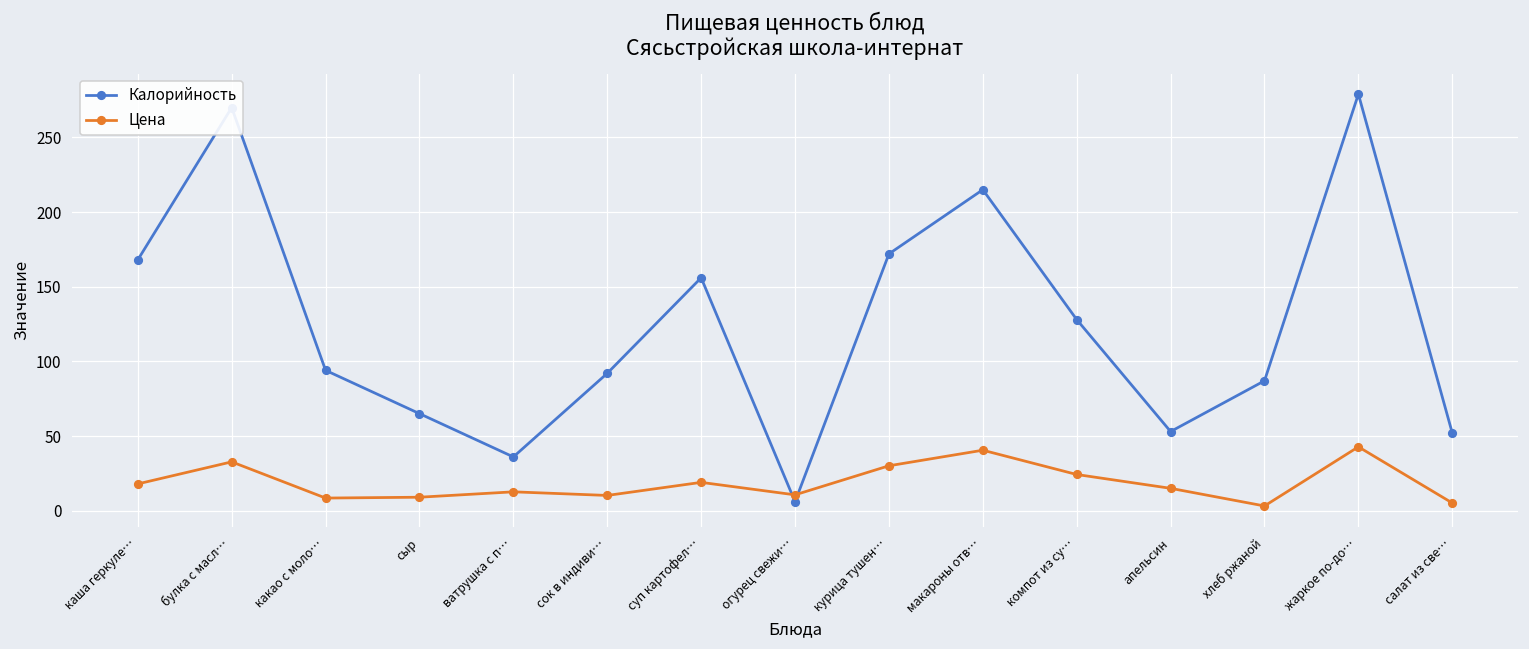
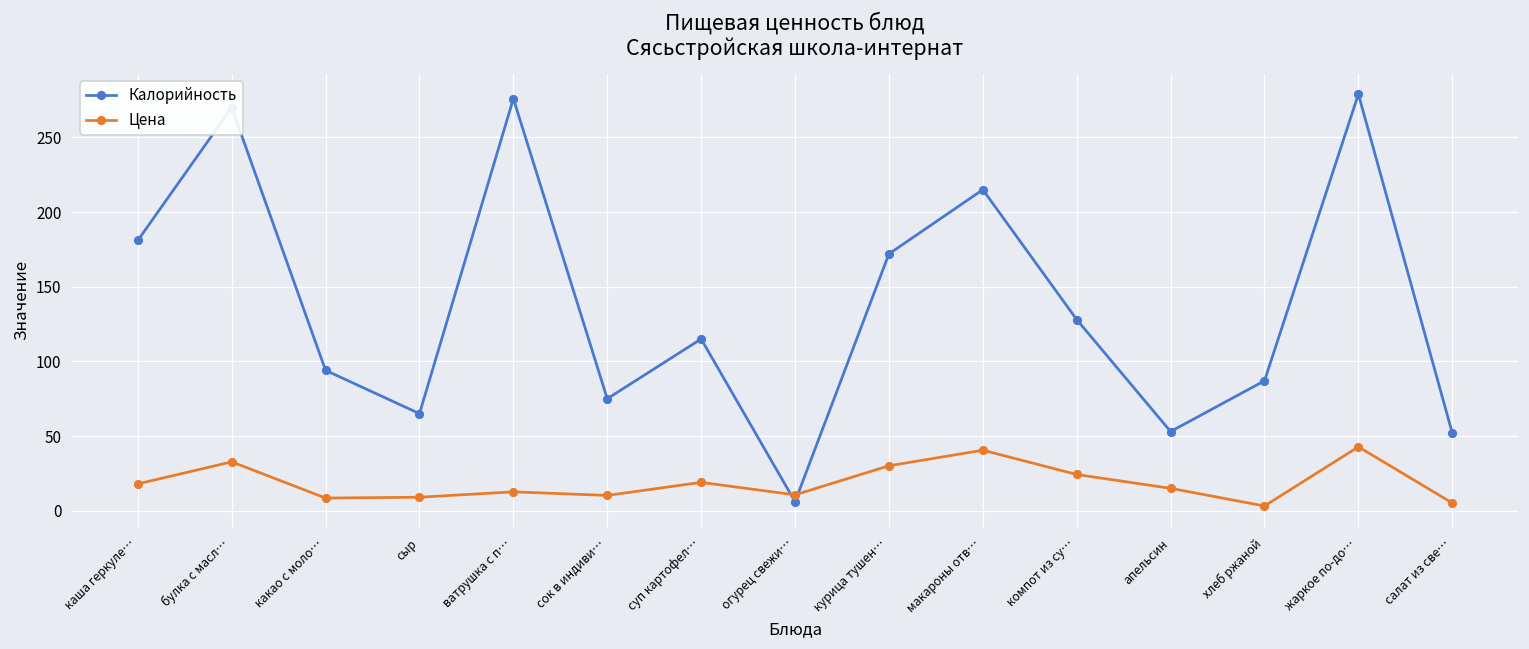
Калорийность, каша геркуле…: 168 -> 181
Калорийность, ватрушка с п…: 36 -> 276
Калорийность, сок в индиви…: 92 -> 75
Калорийность, суп картофел…: 156 -> 115
